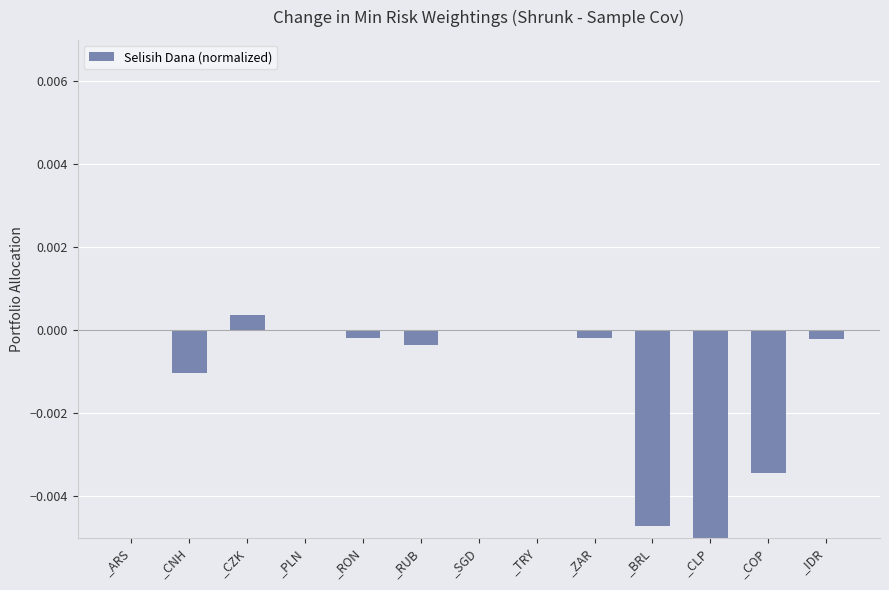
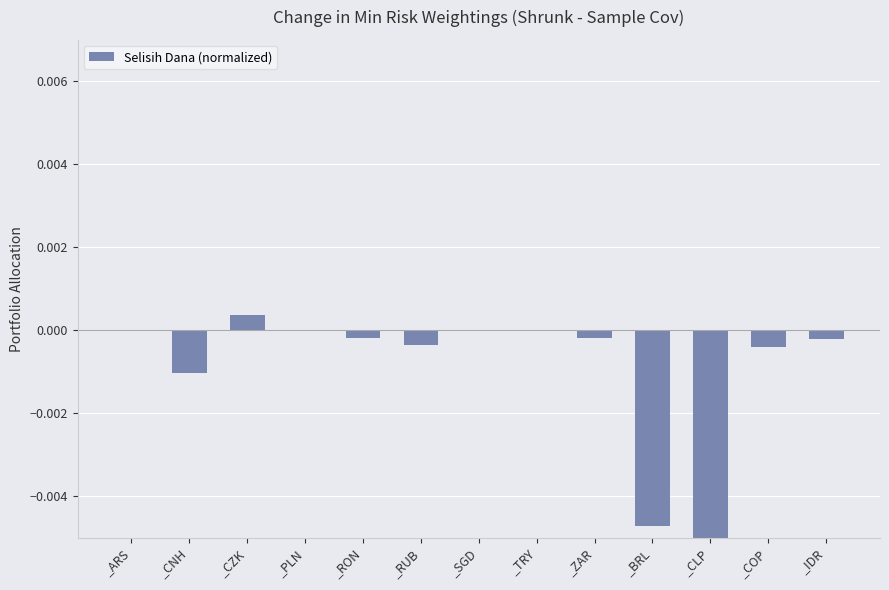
_COP: -0.0034 -> -0.0004
